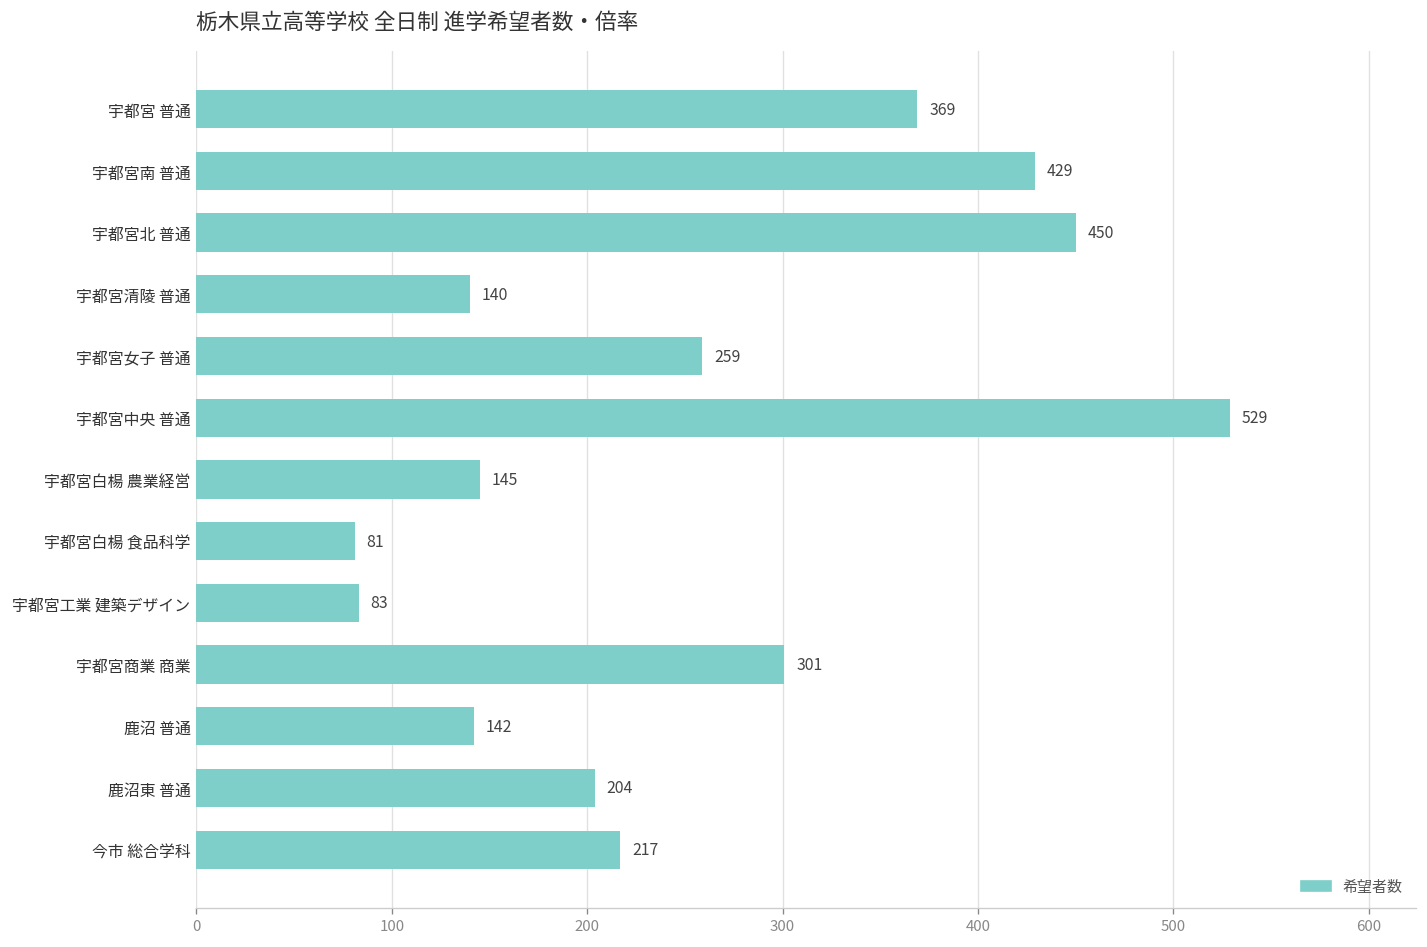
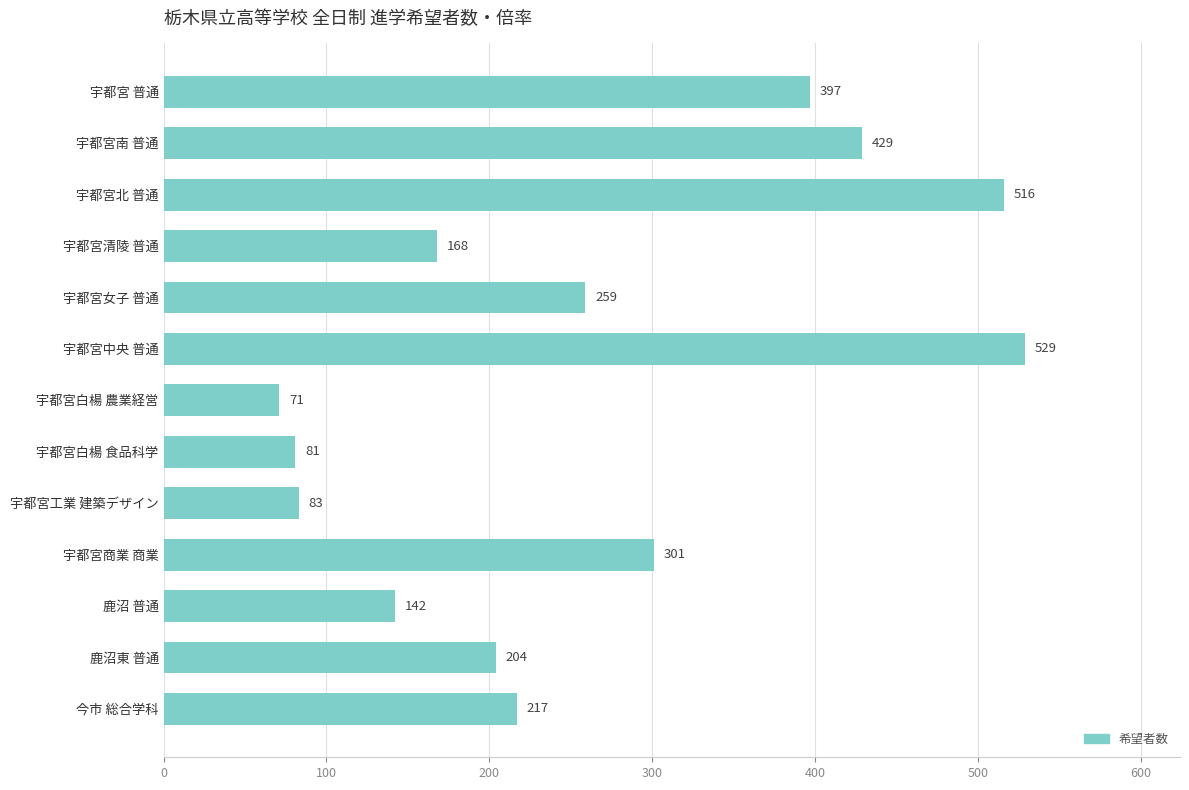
宇都宮 普通: 369 -> 397
宇都宮北 普通: 450 -> 516
宇都宮清陵 普通: 140 -> 168
宇都宮白楊 農業経営: 145 -> 71
